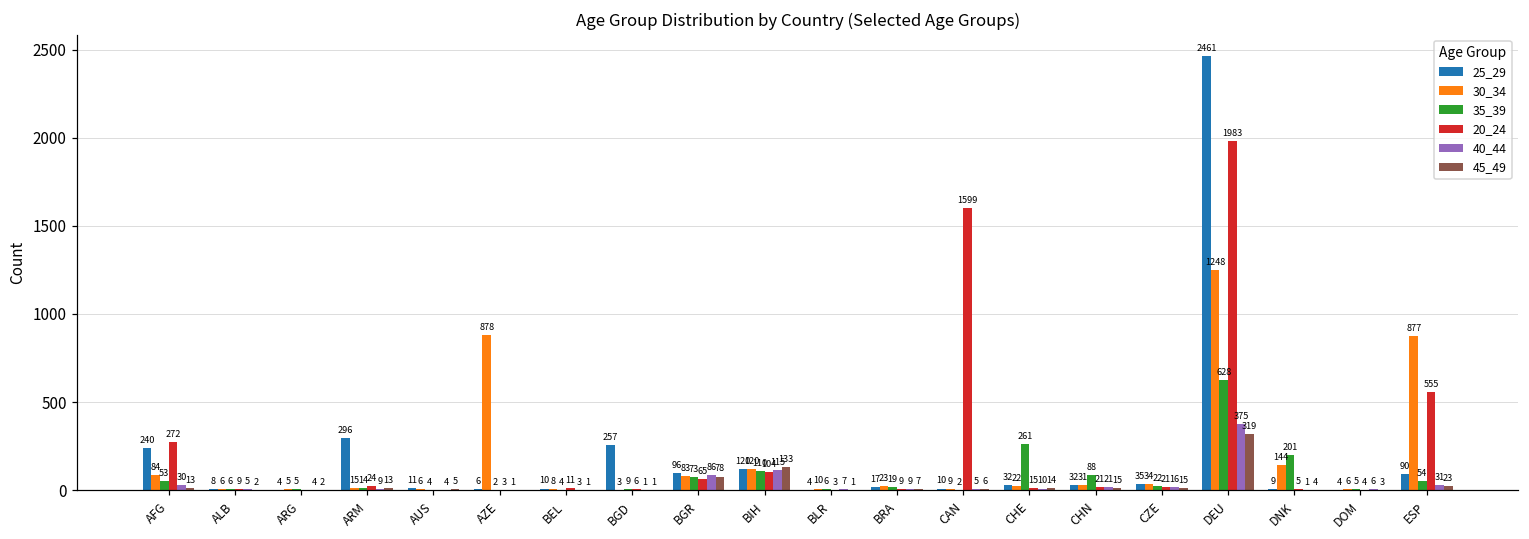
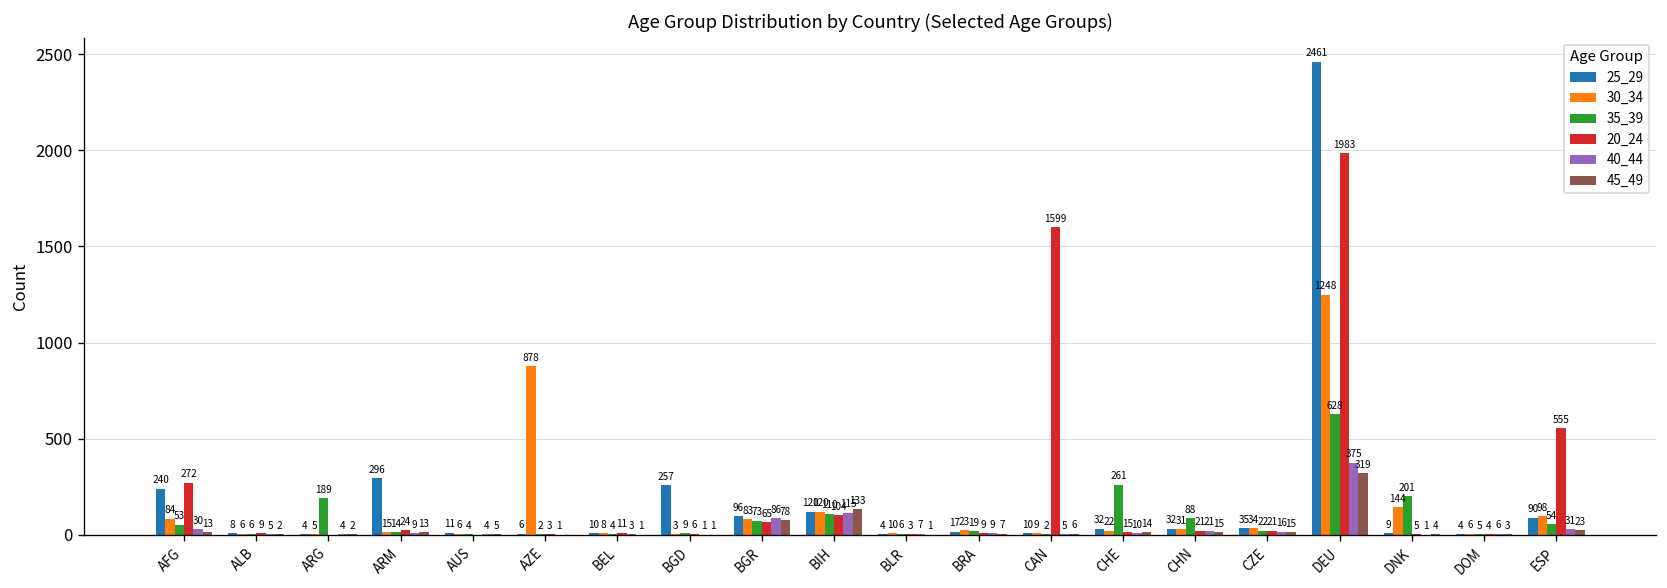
35_39, ARG: 5 -> 189
30_34, ESP: 877 -> 98
